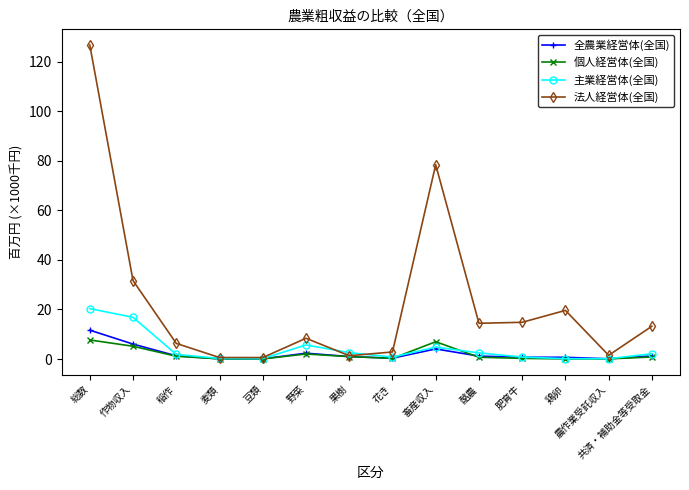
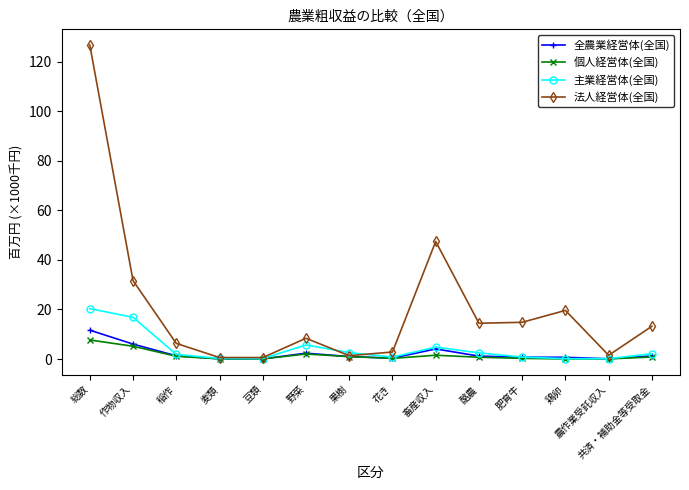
個人経営体(全国), 畜産収入: 7 -> 2
法人経営体(全国), 畜産収入: 78 -> 47
